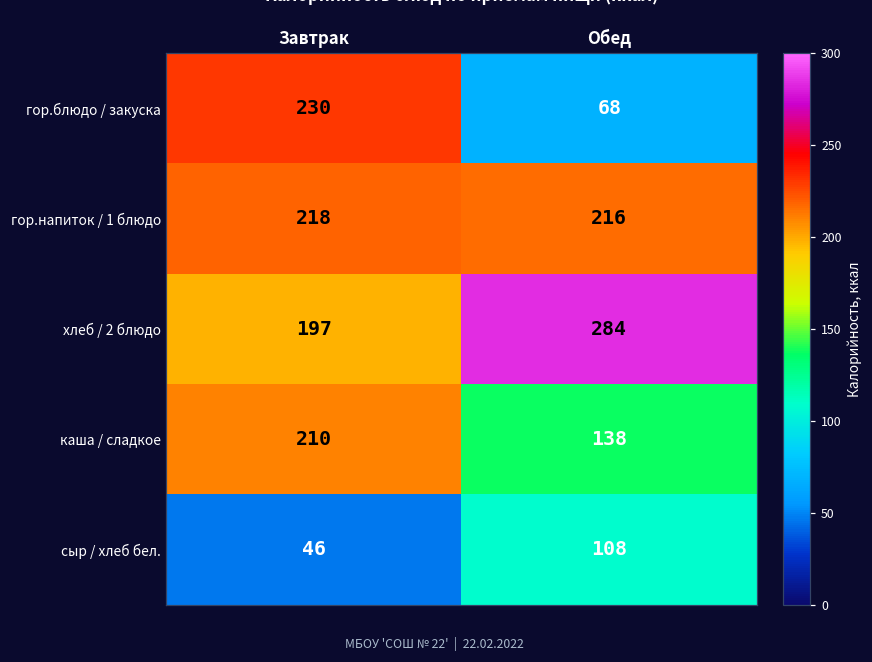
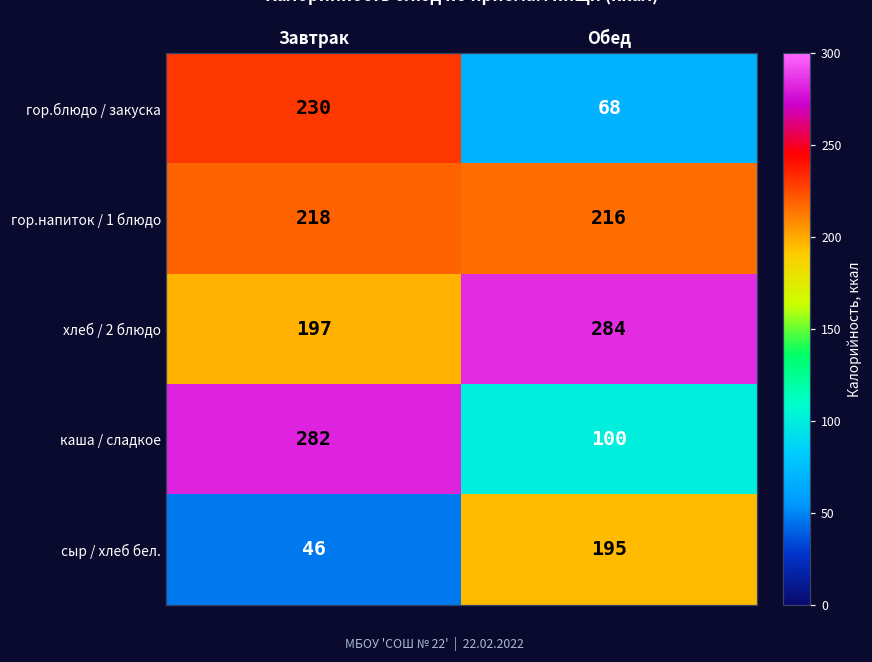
каша / сладкое, Завтрак: 210 -> 282
каша / сладкое, Обед: 138 -> 100
сыр / хлеб бел., Обед: 108 -> 195
